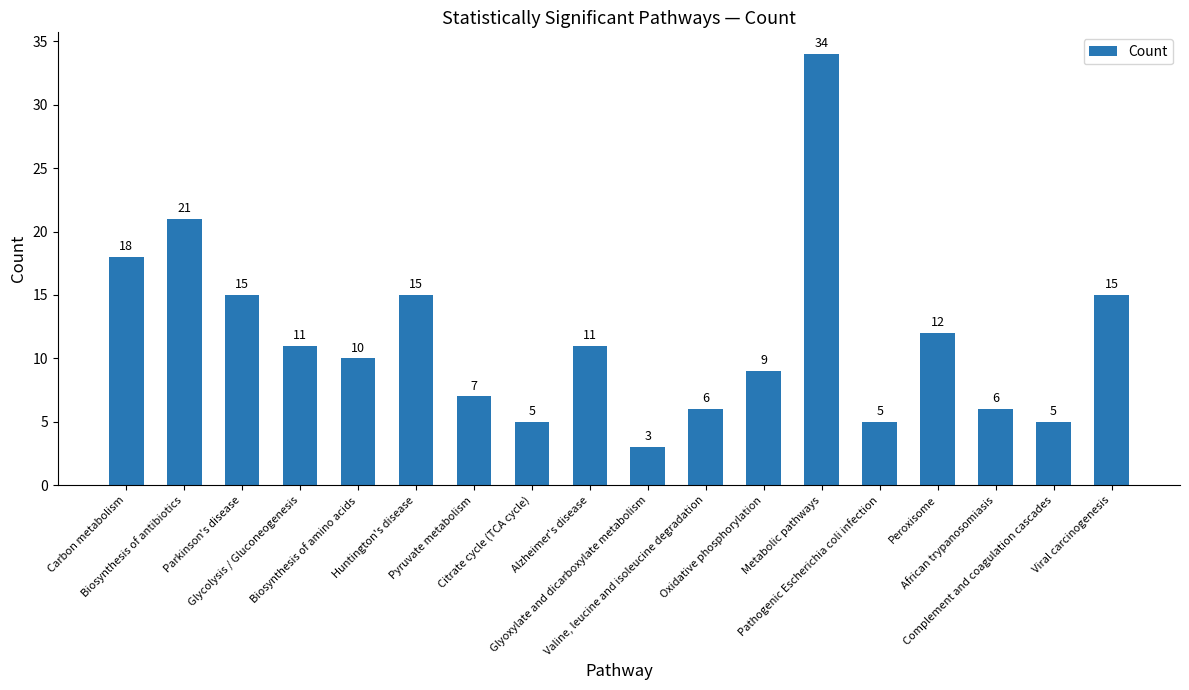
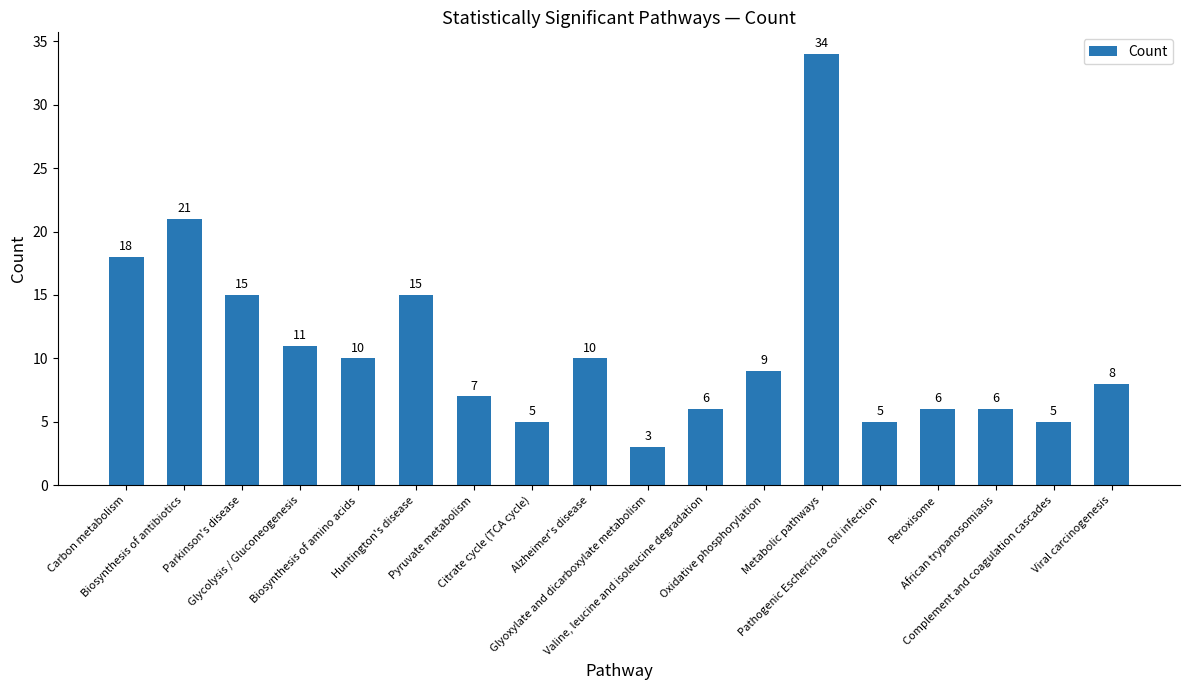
Alzheimer's disease: 11 -> 10
Peroxisome: 12 -> 6
Viral carcinogenesis: 15 -> 8
